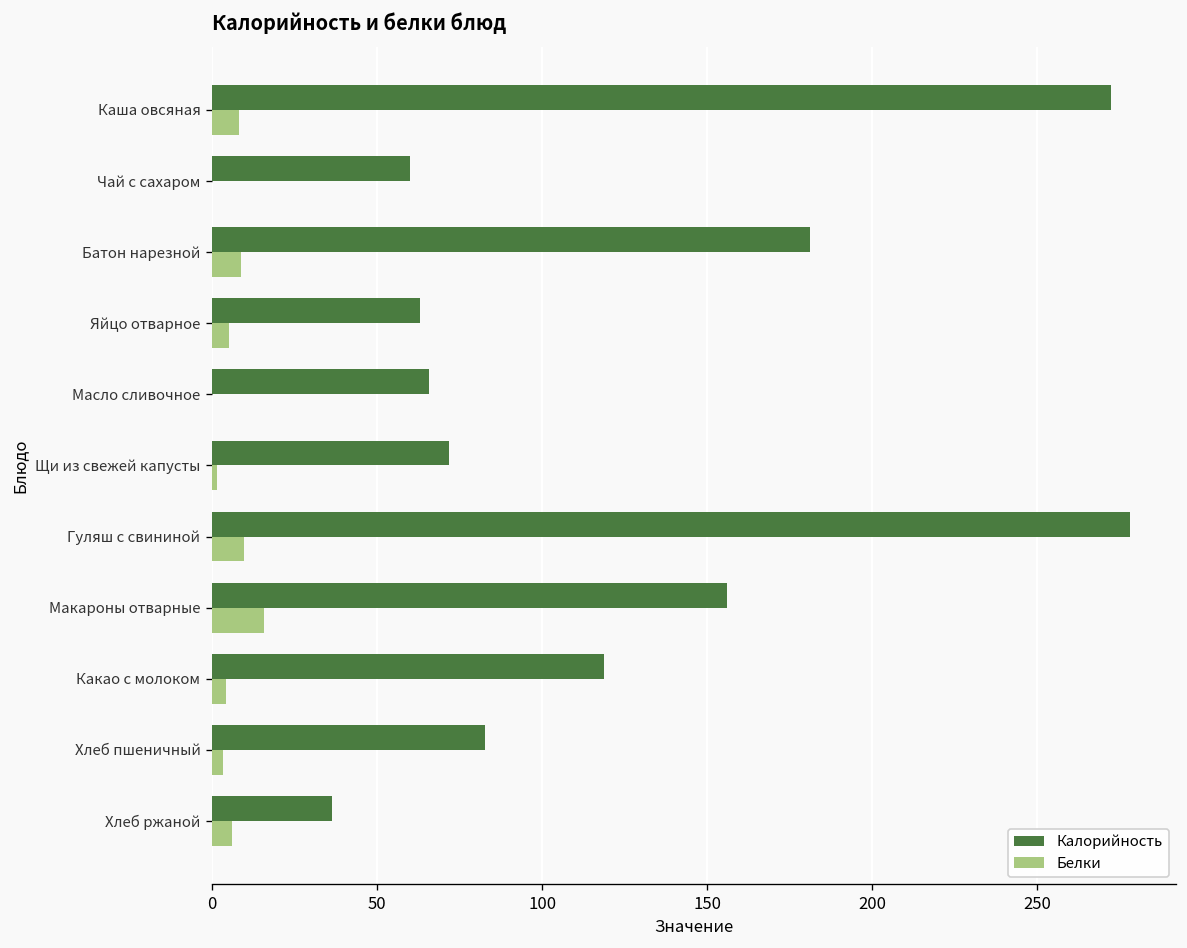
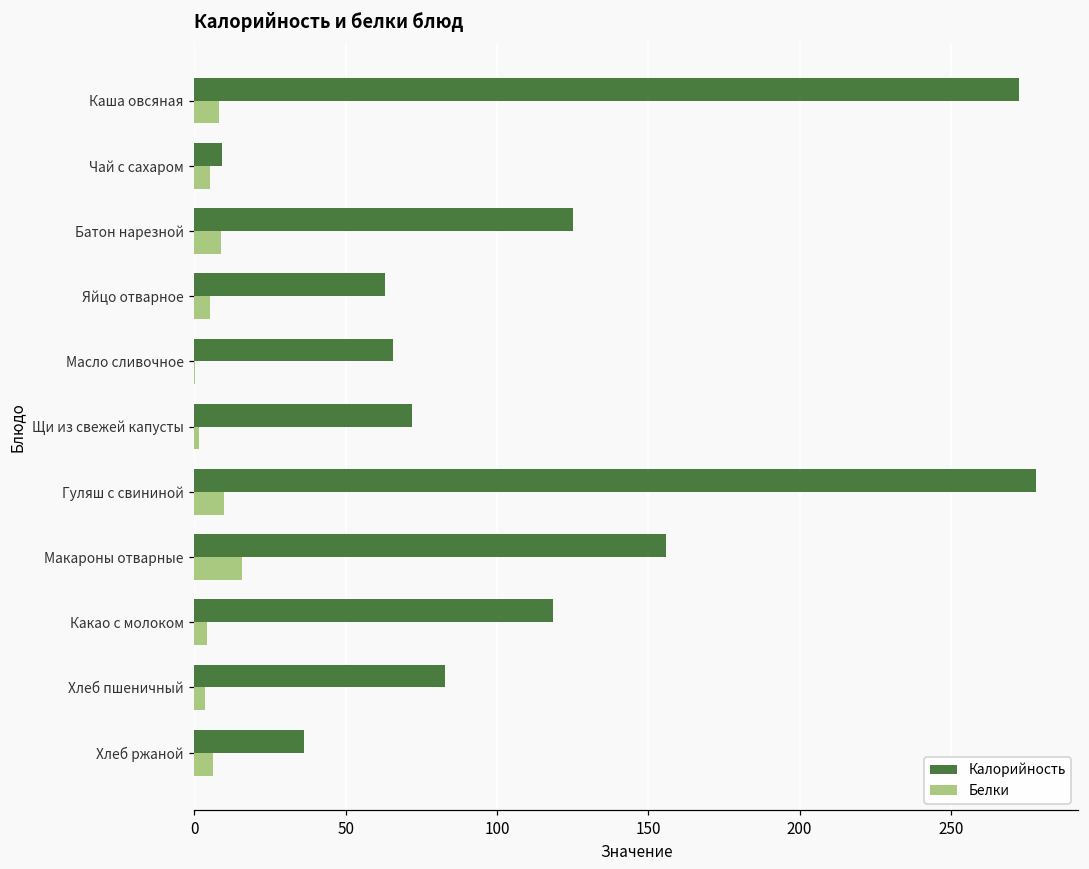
Калорийность, Чай с сахаром: 60 -> 9
Белки, Чай с сахаром: 0 -> 5
Калорийность, Батон нарезной: 181 -> 125
